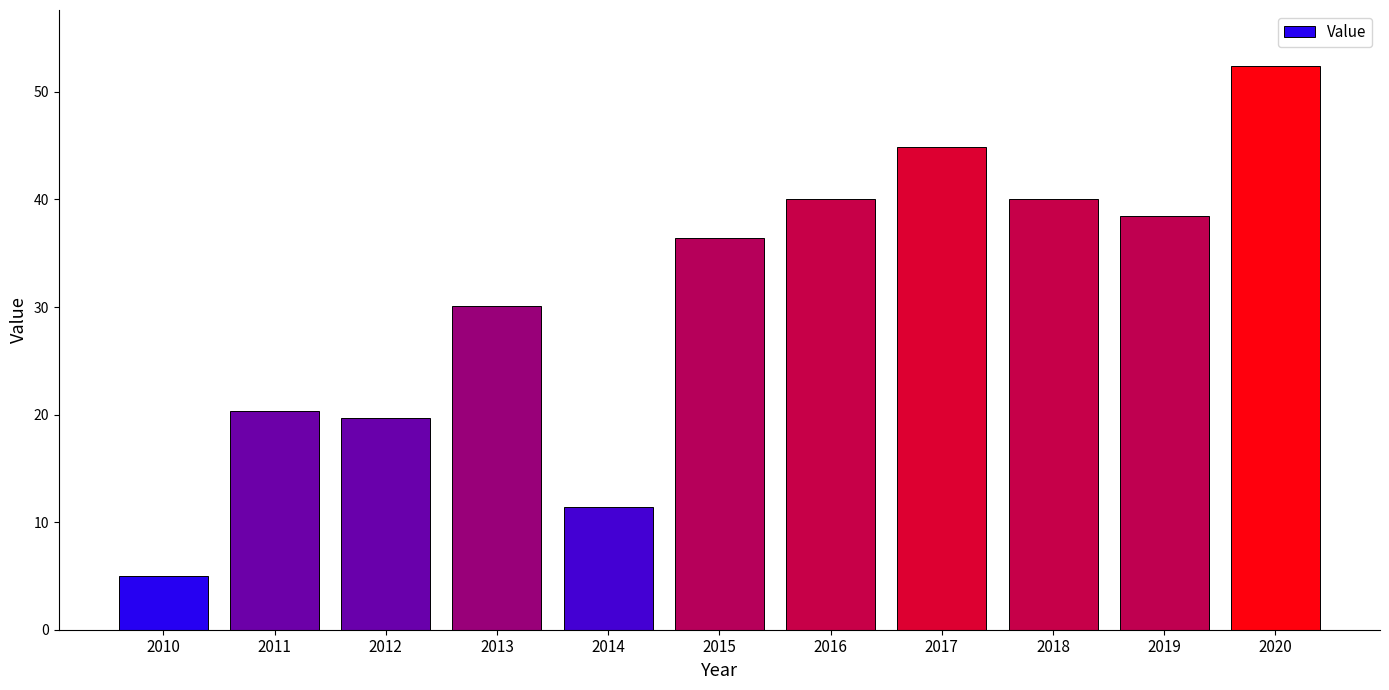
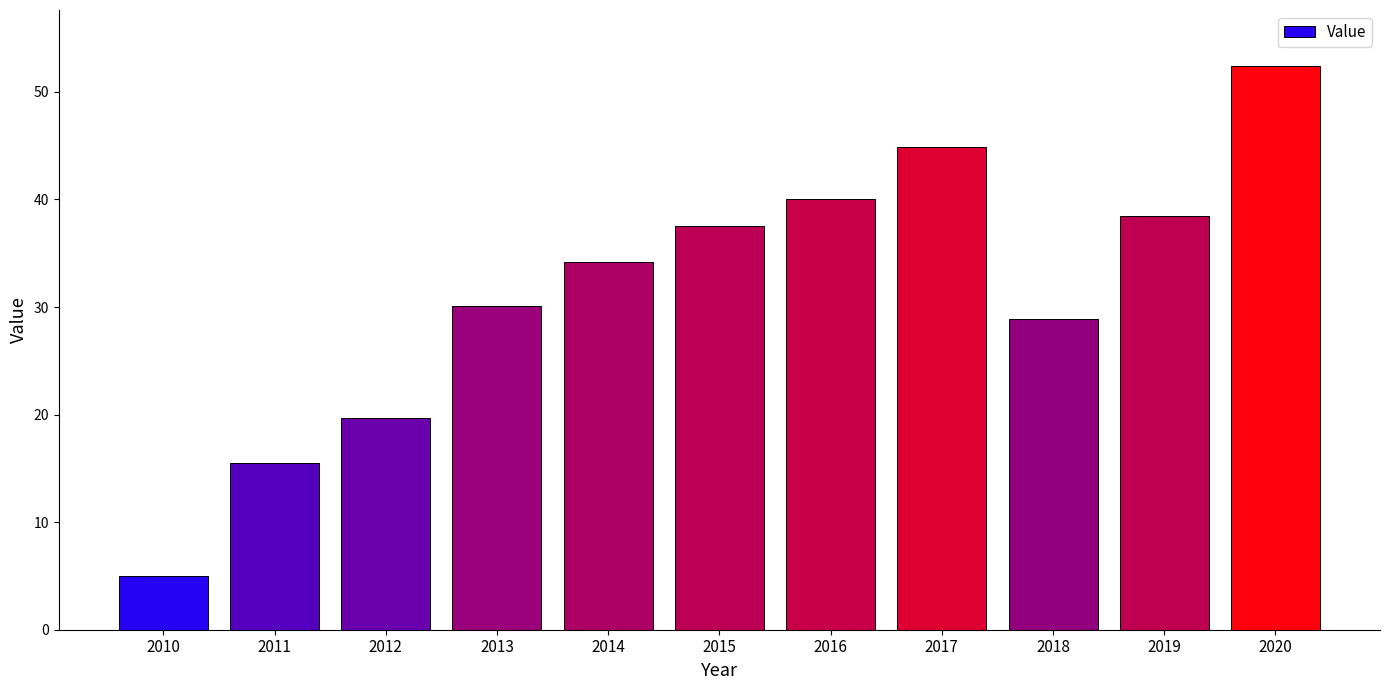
2011: 20.3 -> 15.5
2014: 11.4 -> 34.2
2015: 36.5 -> 37.5
2018: 40.0 -> 28.8
